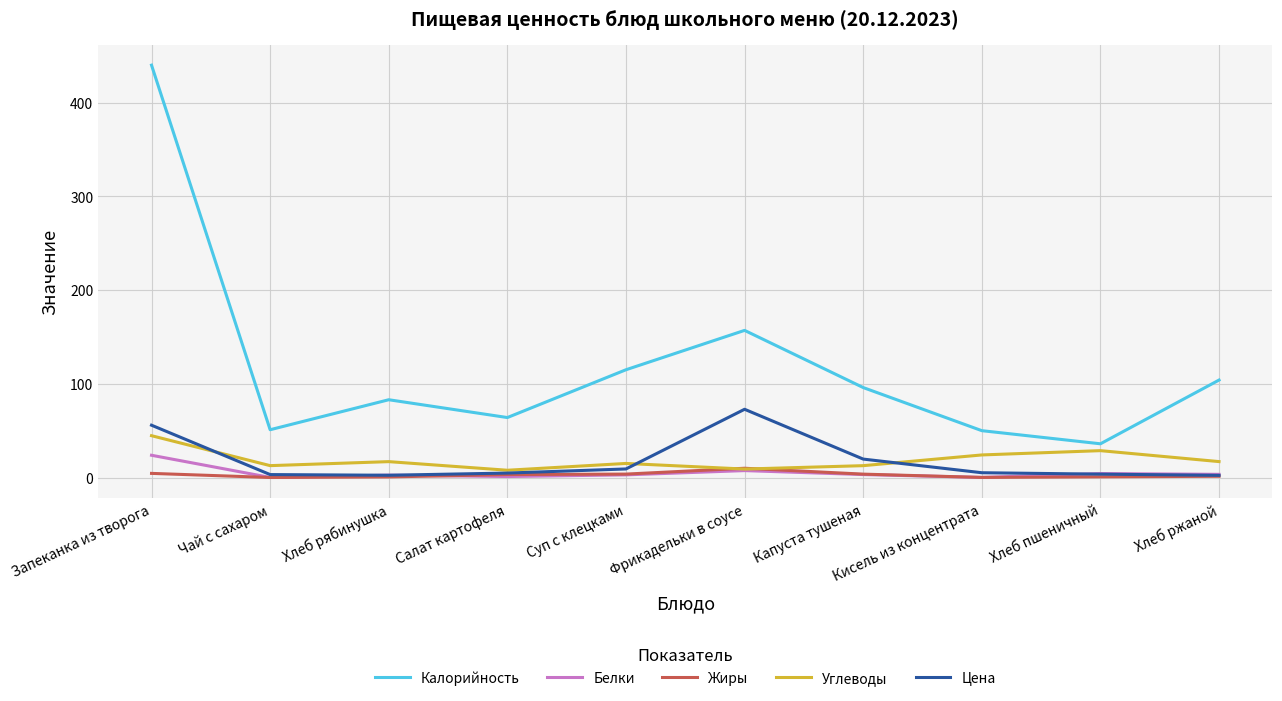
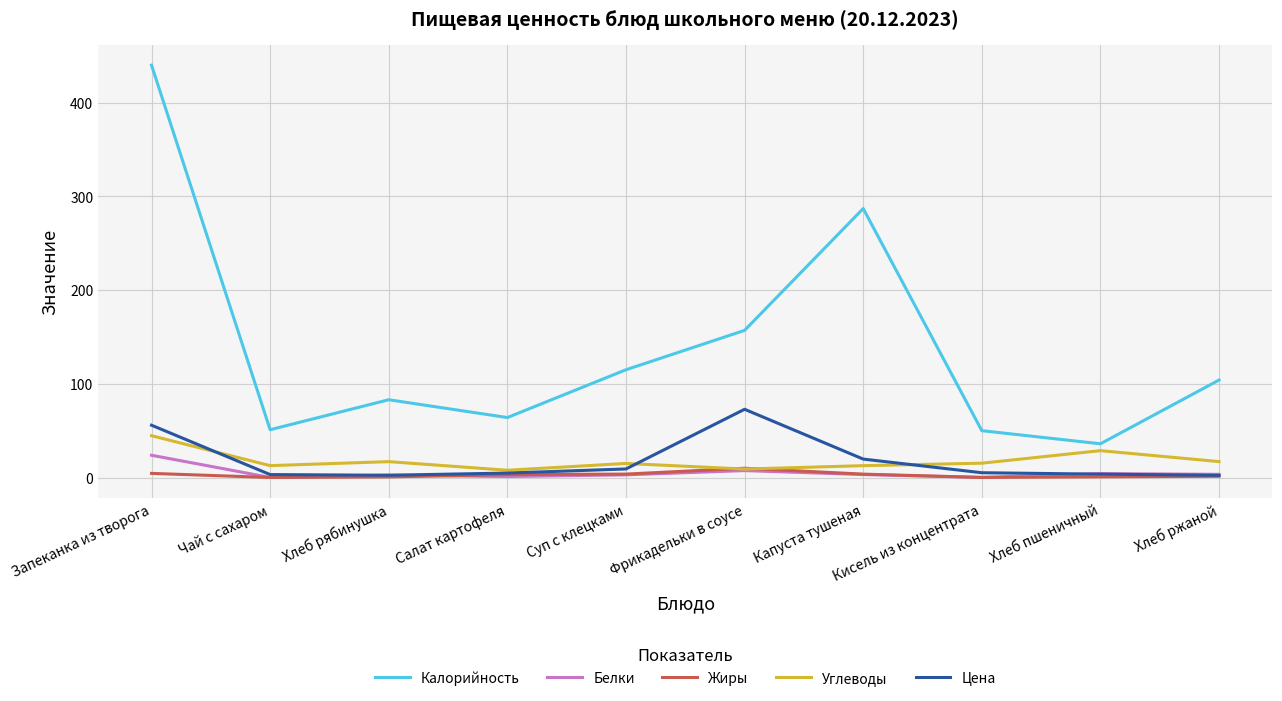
Калорийность, Капуста тушеная: 100 -> 290
Углеводы, Кисель из концентрата: 24 -> 15
